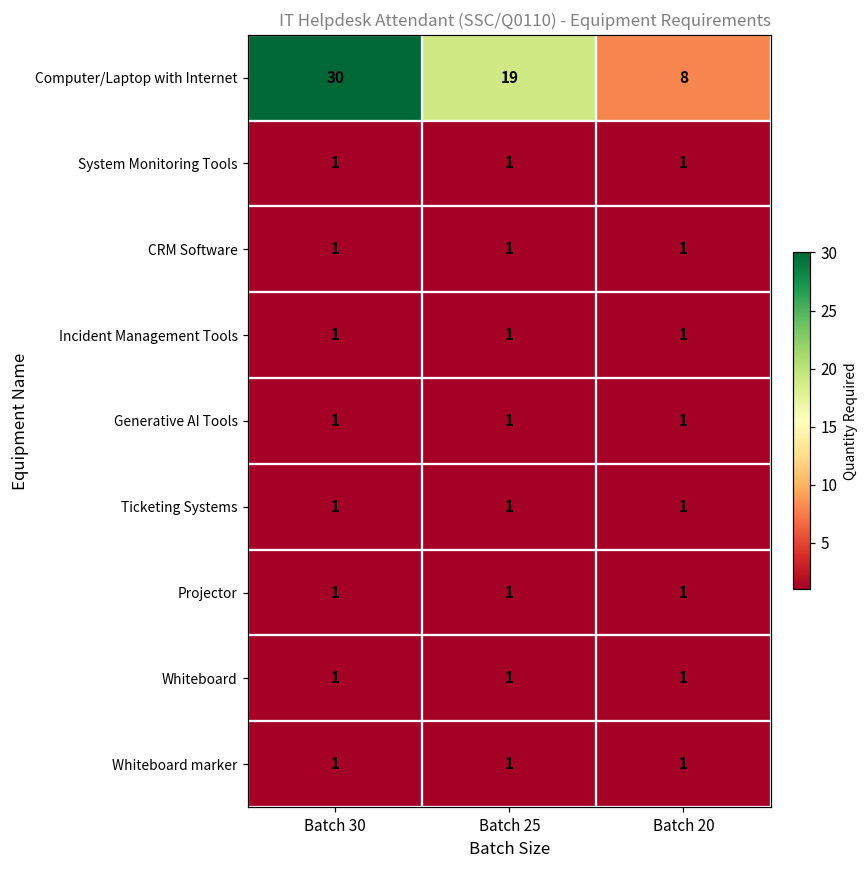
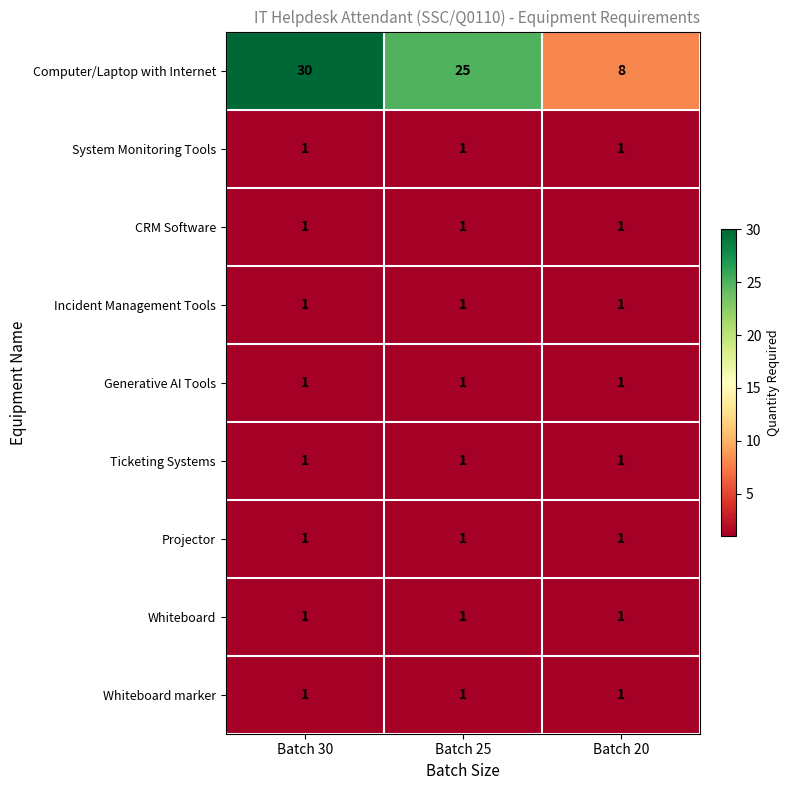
Computer/Laptop with Internet, Batch 25: 19 -> 25
